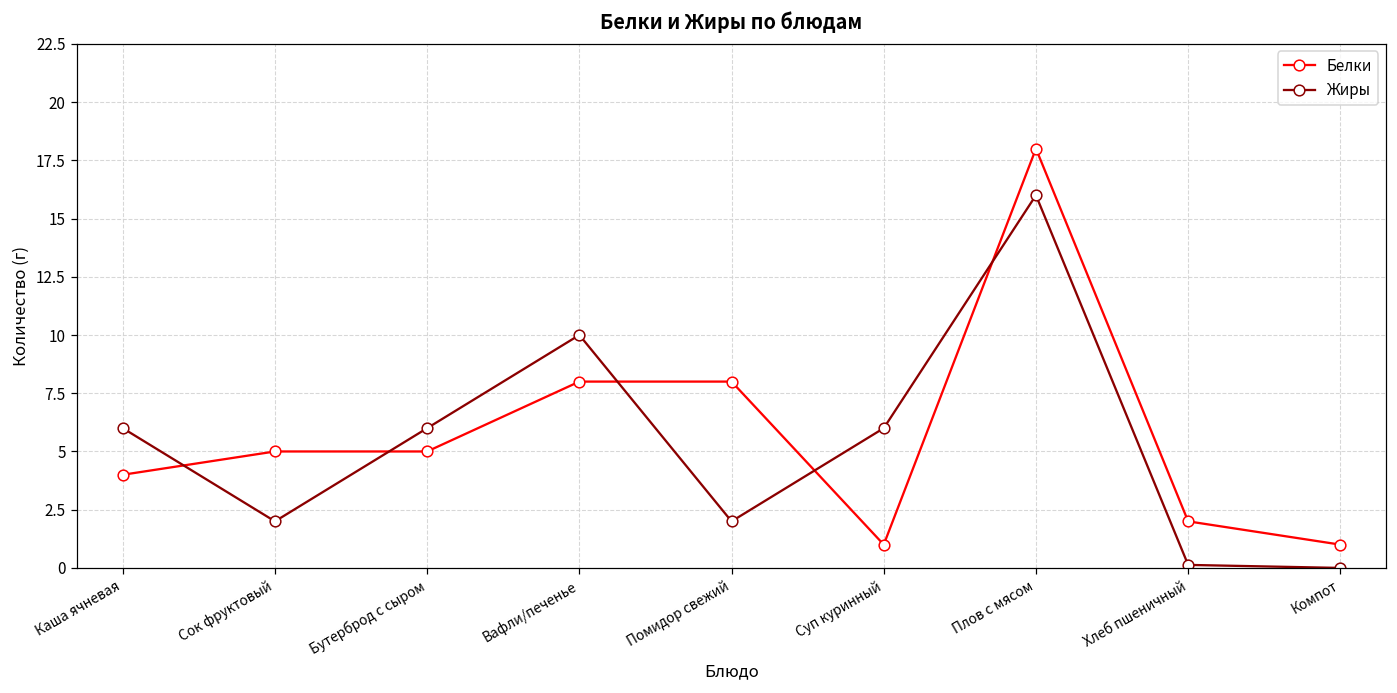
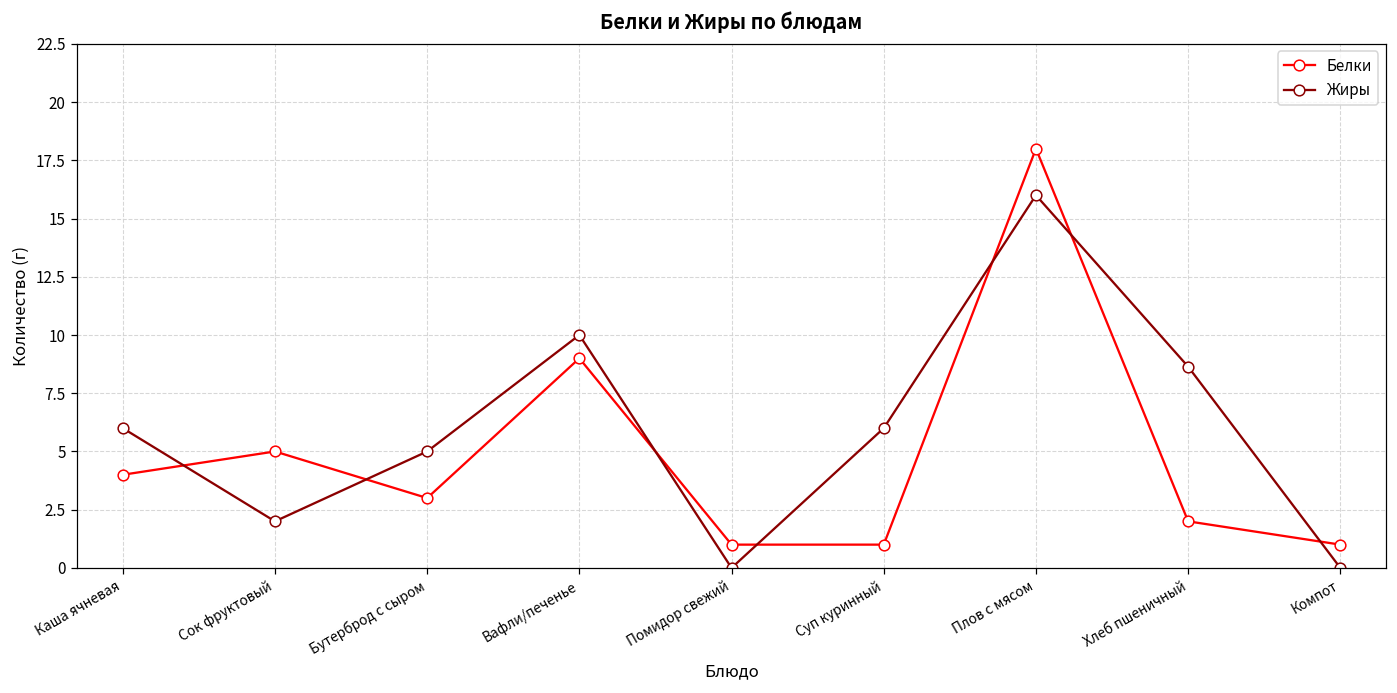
Белки, Бутерброд с сыром: 5 -> 3
Жиры, Бутерброд с сыром: 6 -> 5
Белки, Вафли/печенье: 8 -> 9
Белки, Помидор свежий: 8 -> 1
Жиры, Помидор свежий: 2 -> 0
Жиры, Хлеб пшеничный: 0.1 -> 8.6
